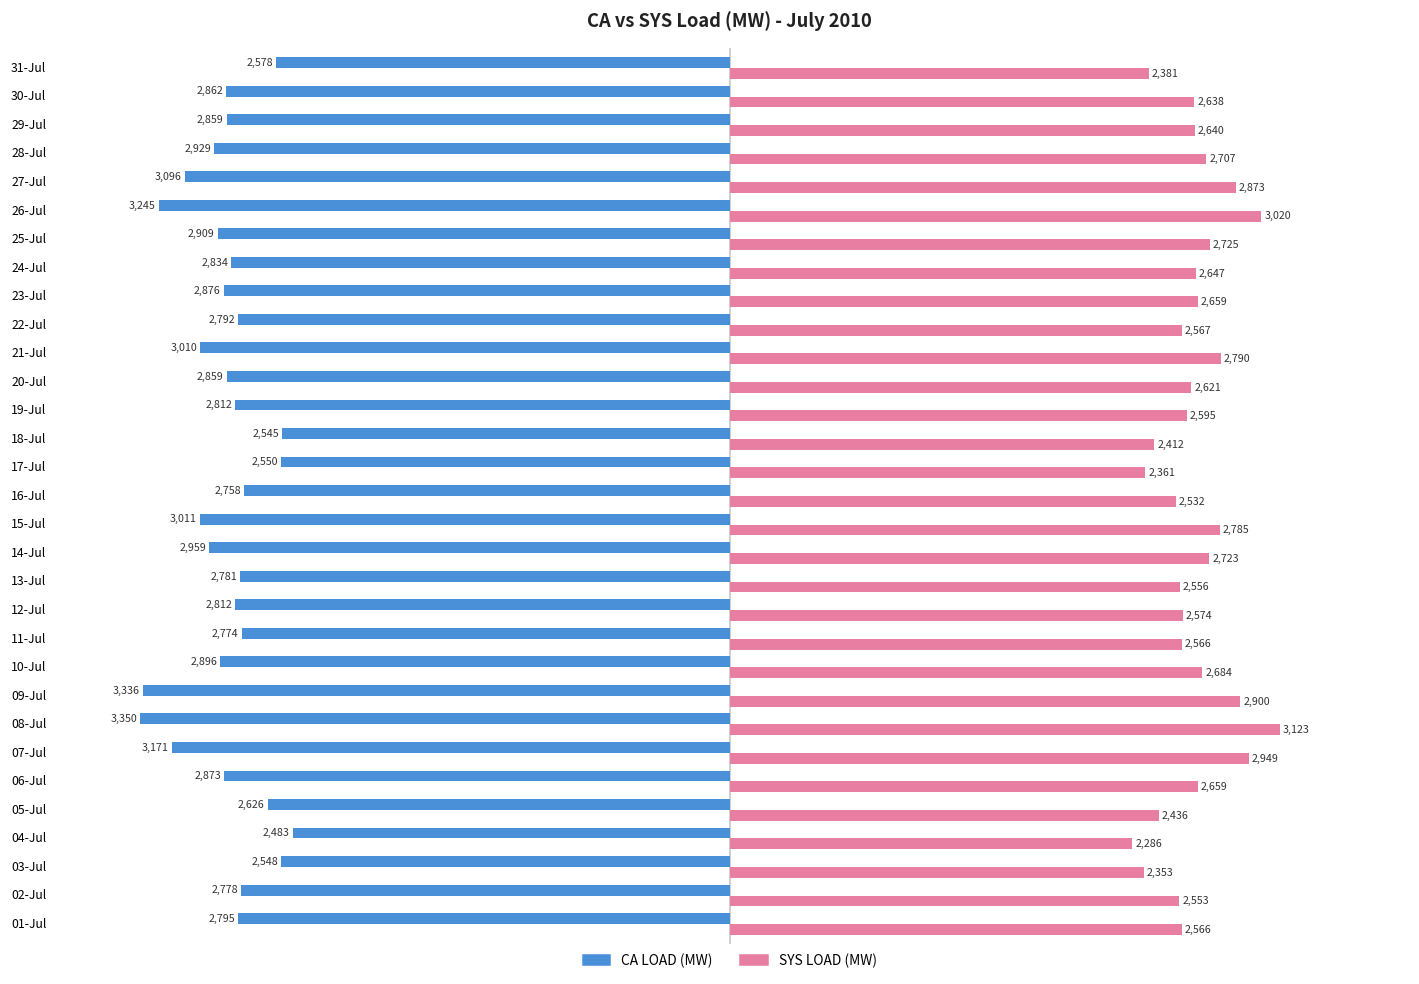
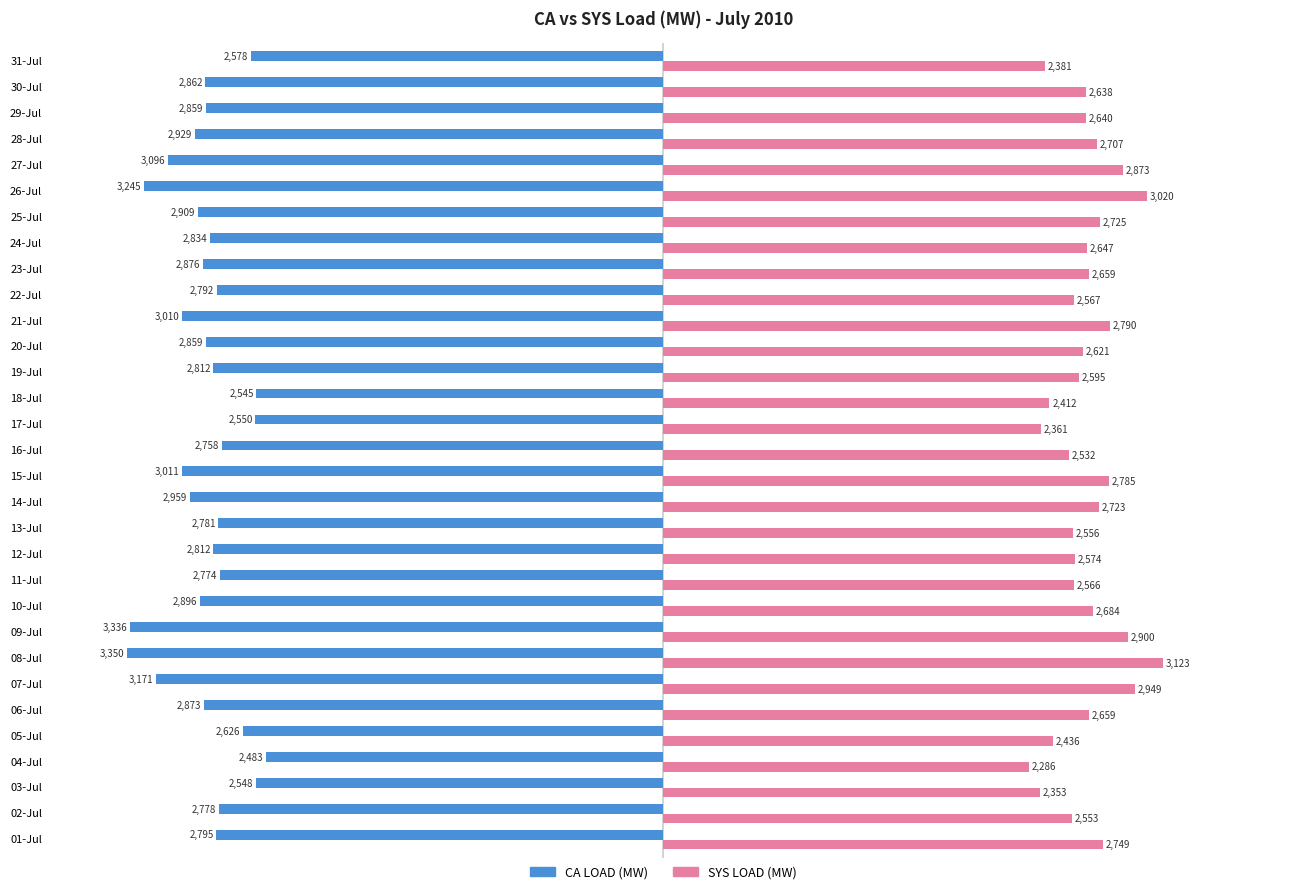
SYS LOAD (MW), 01-Jul: 2,566 -> 2,749
